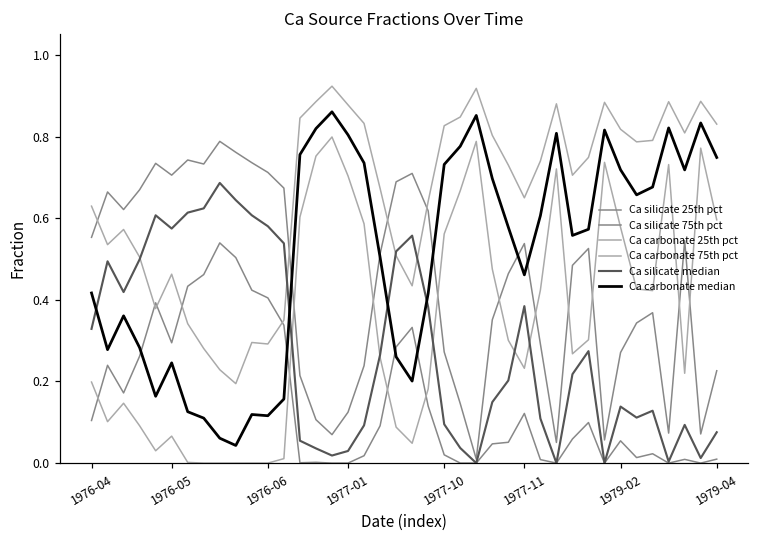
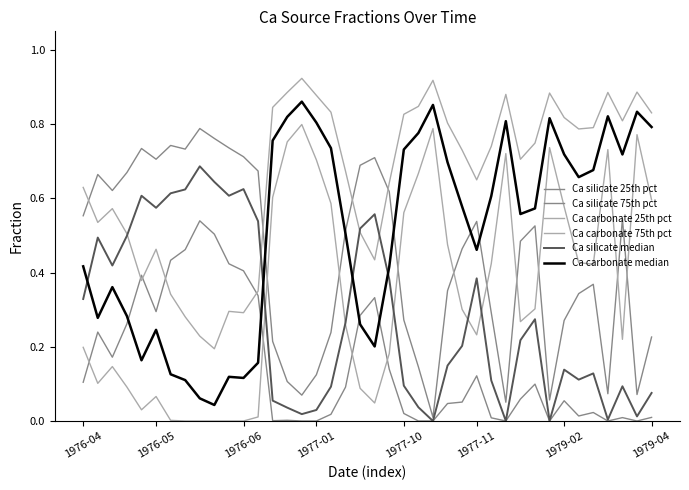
Ca silicate median, 1976-06: 0.58 -> 0.62
Ca carbonate median, 1979-04: 0.75 -> 0.79
